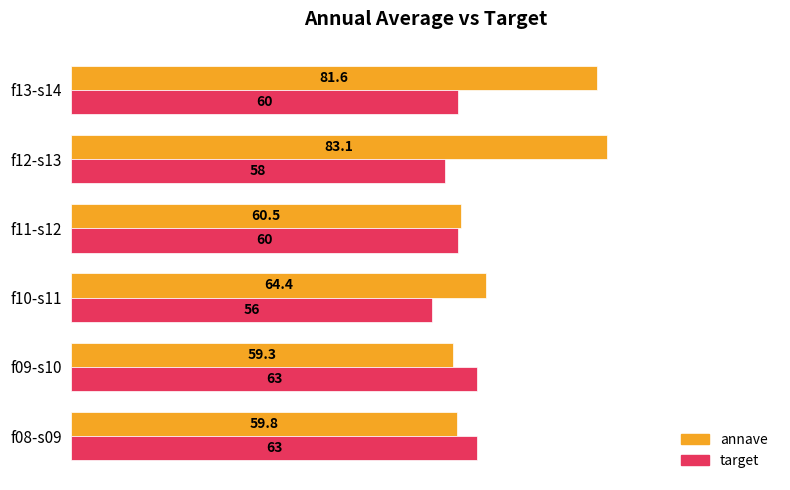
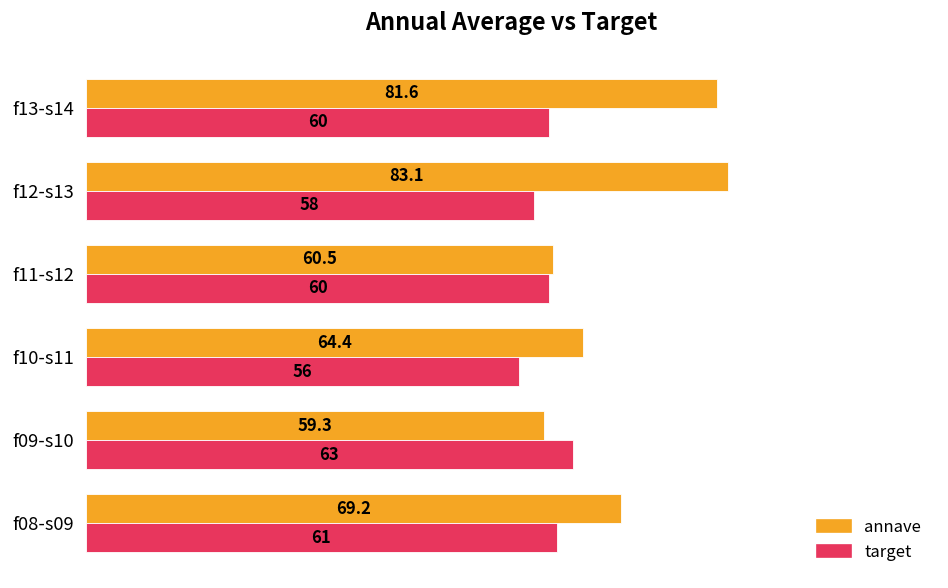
annave, f08-s09: 59.8 -> 69.2
target, f08-s09: 63 -> 61
